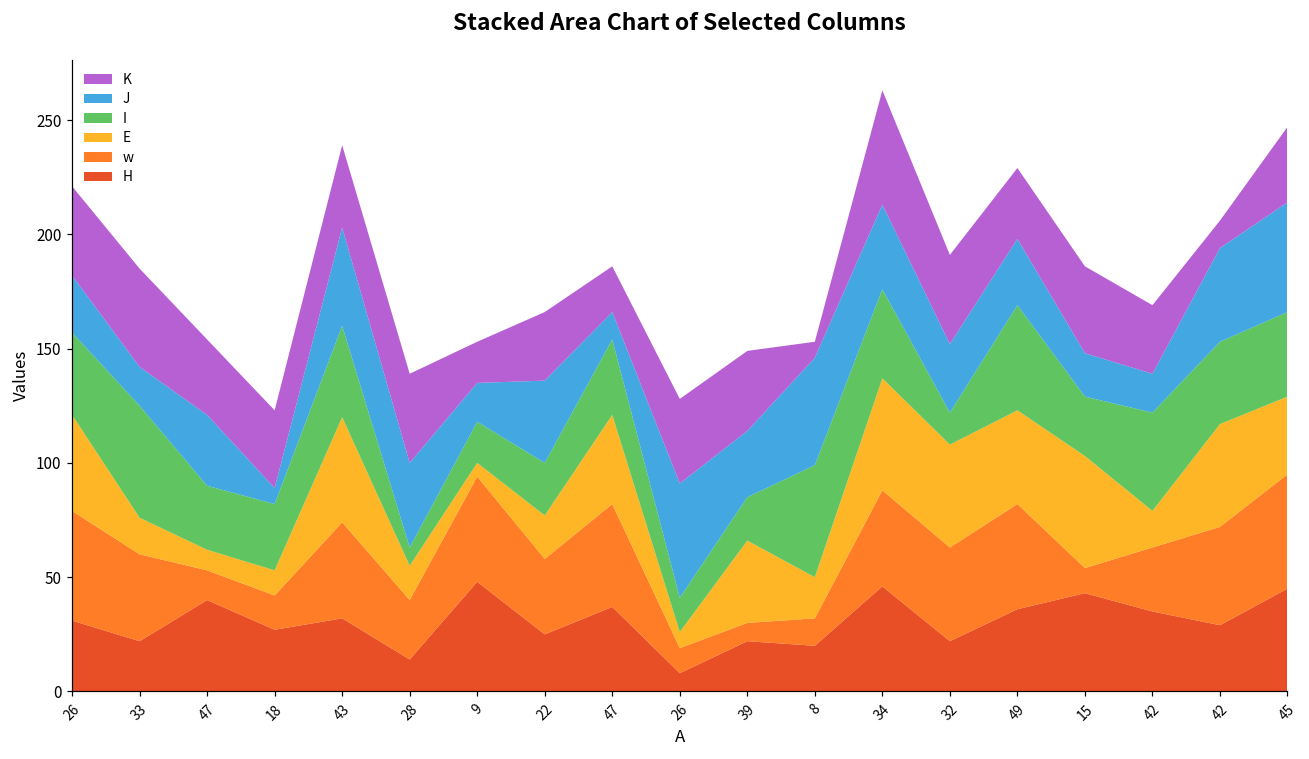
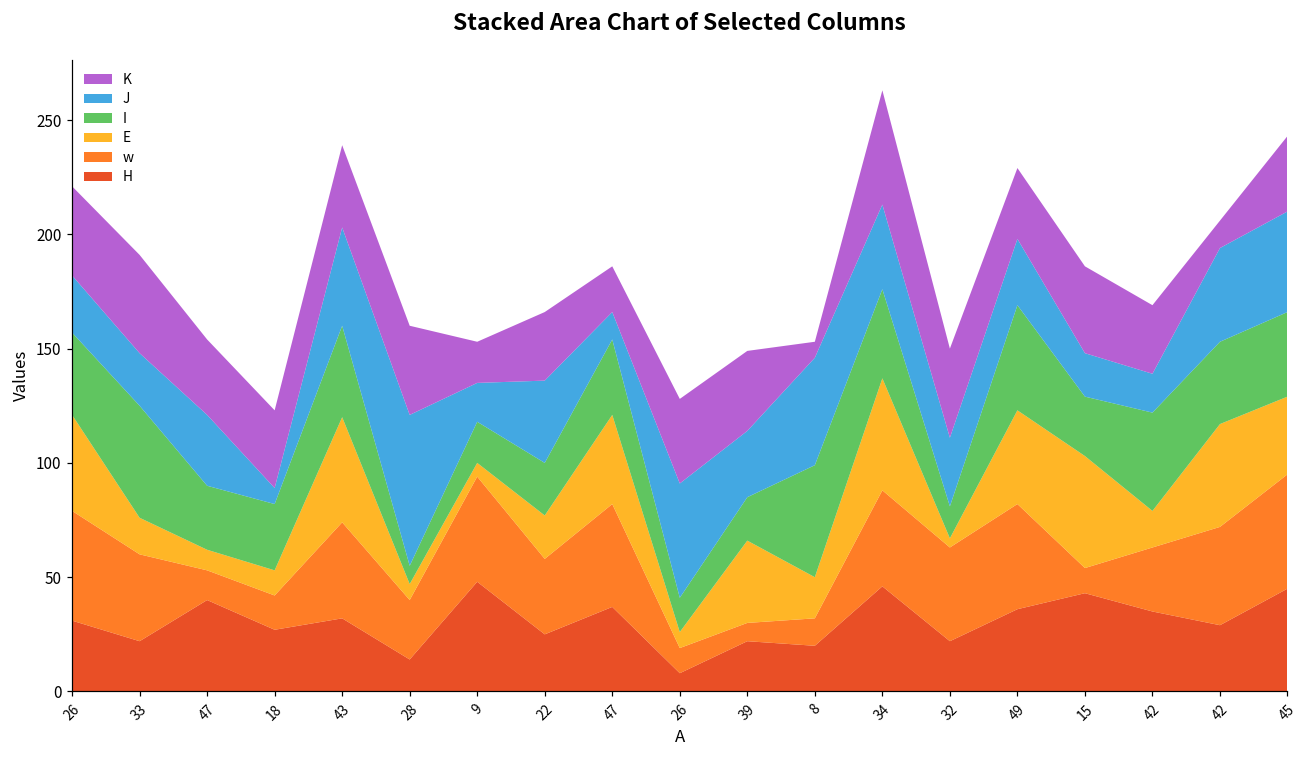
J, 33: 17 -> 23
E, 28: 15 -> 7
J, 28: 37 -> 66
E, 32: 45 -> 4
J, 45: 48 -> 44
